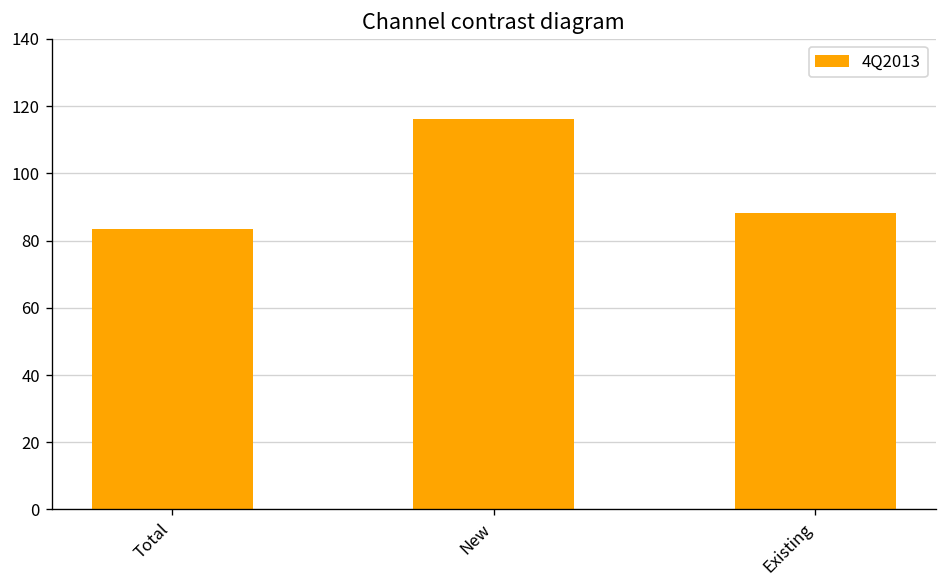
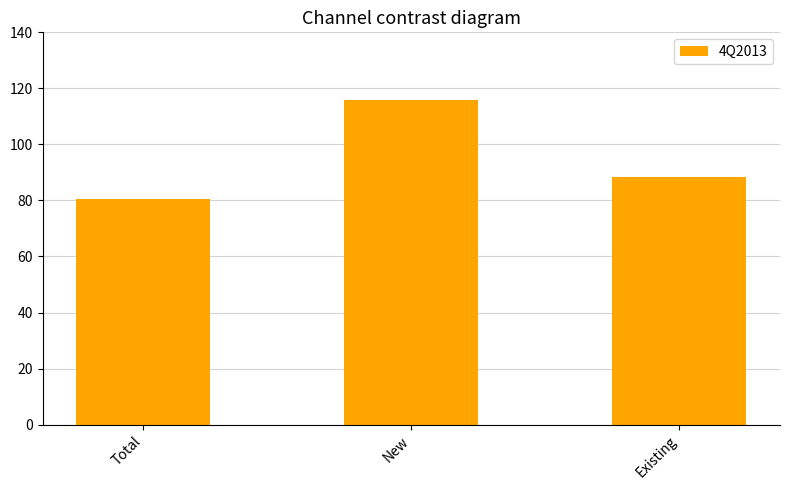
Total: 83 -> 80
